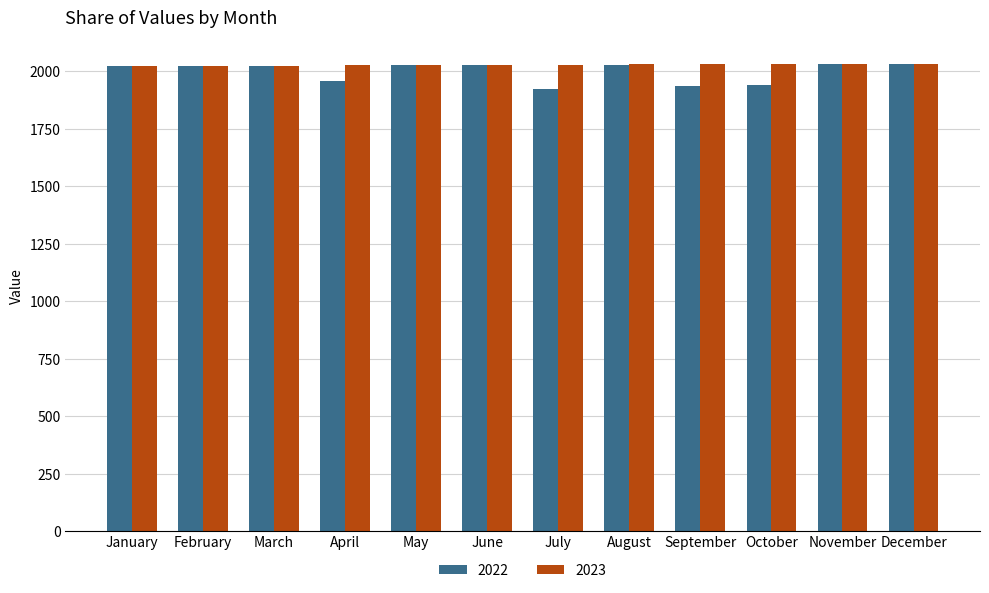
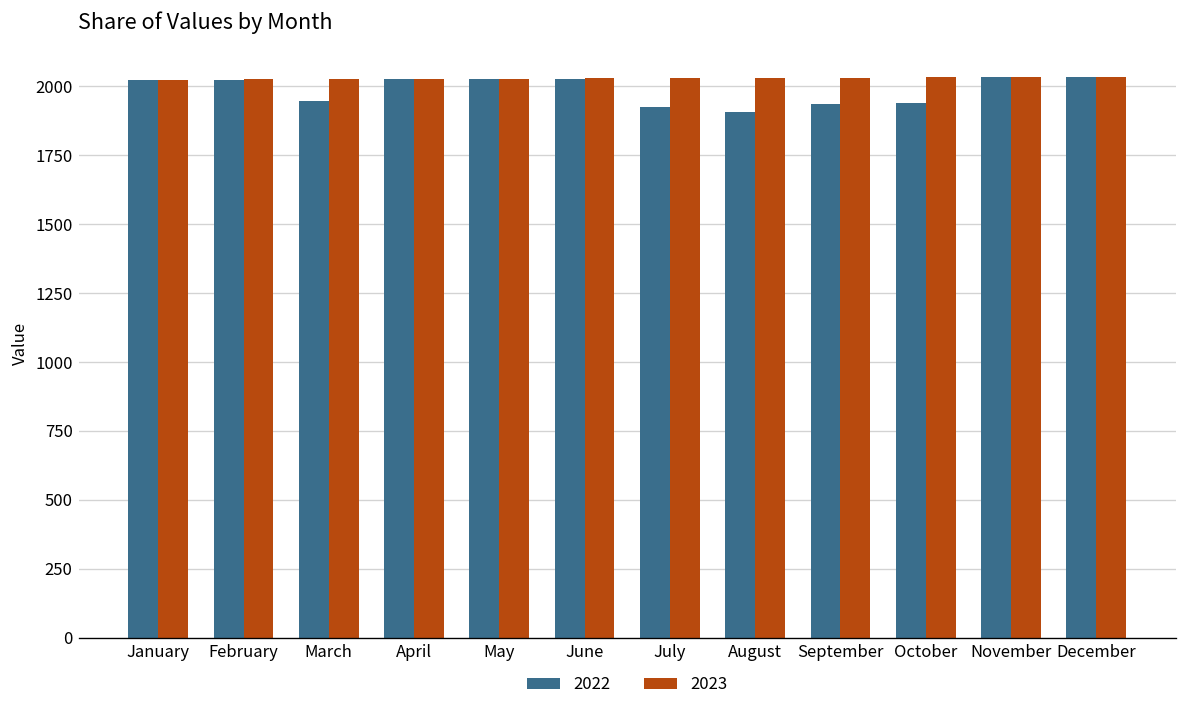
2022, March: 2020 -> 1950
2022, April: 1960 -> 2030
2022, August: 2030 -> 1910
